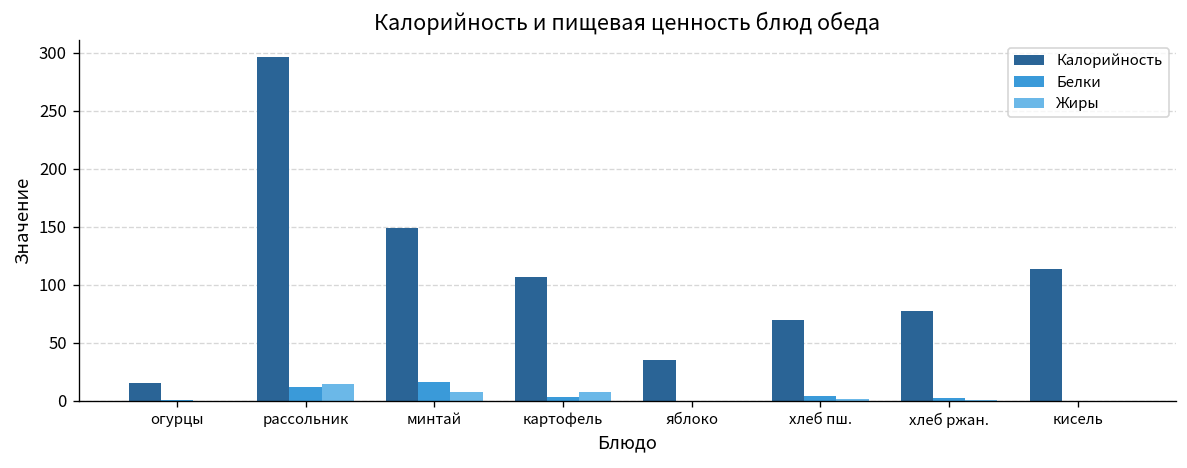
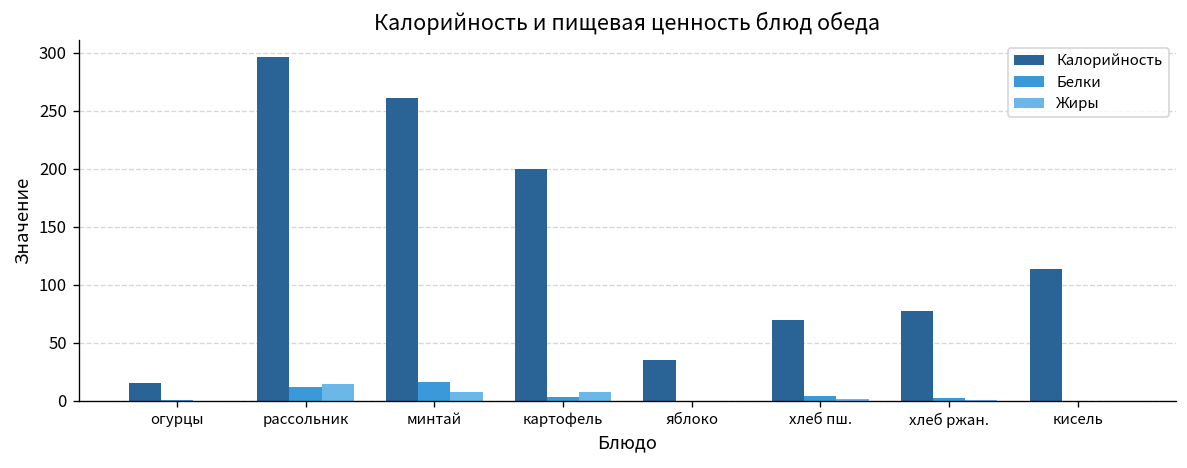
Калорийность, минтай: 150 -> 260
Калорийность, картофель: 110 -> 200
